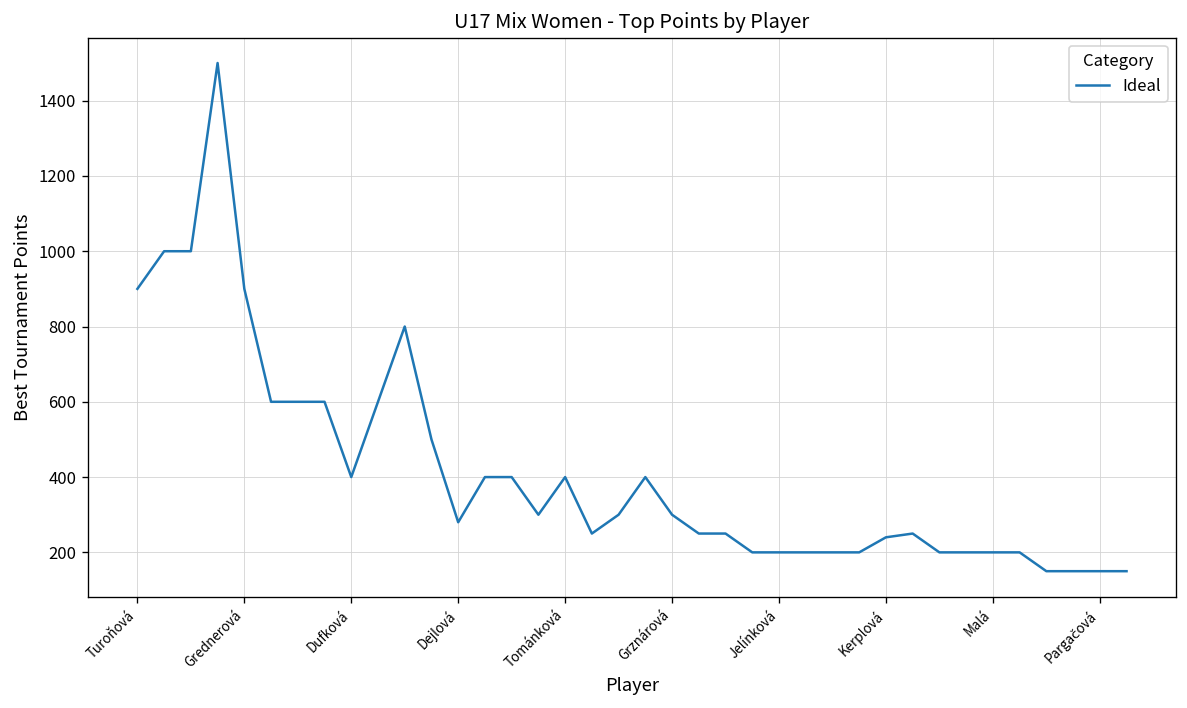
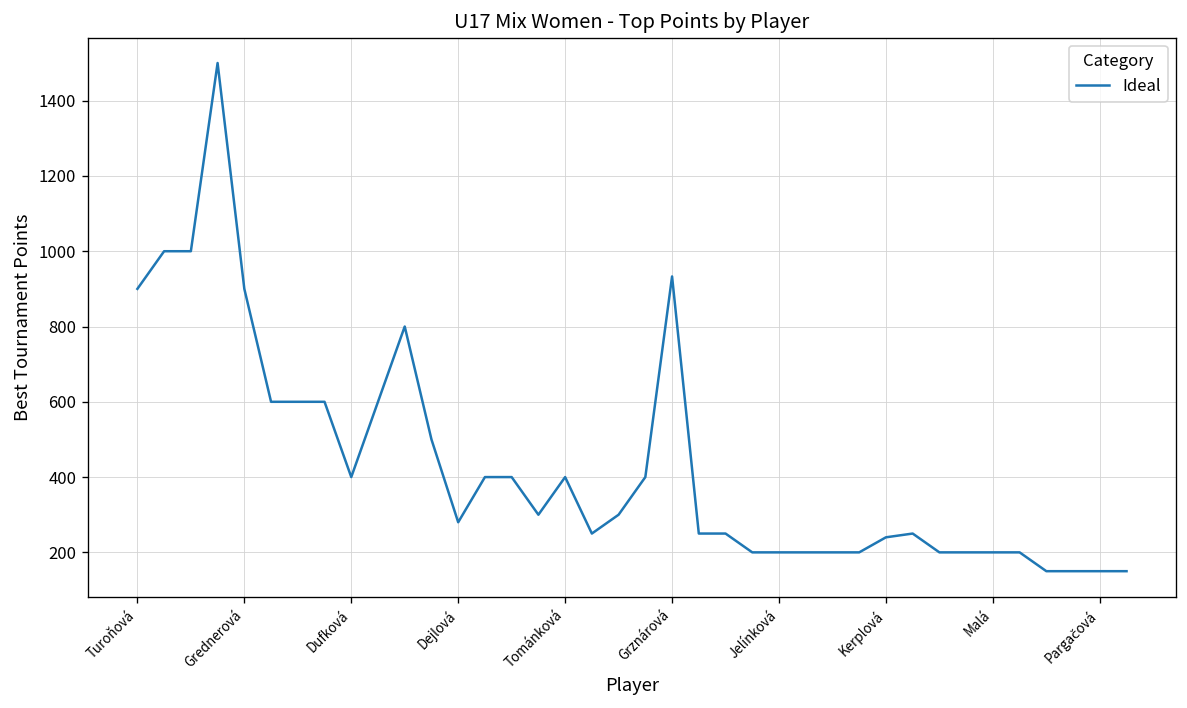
Grznárová: 300 -> 930
